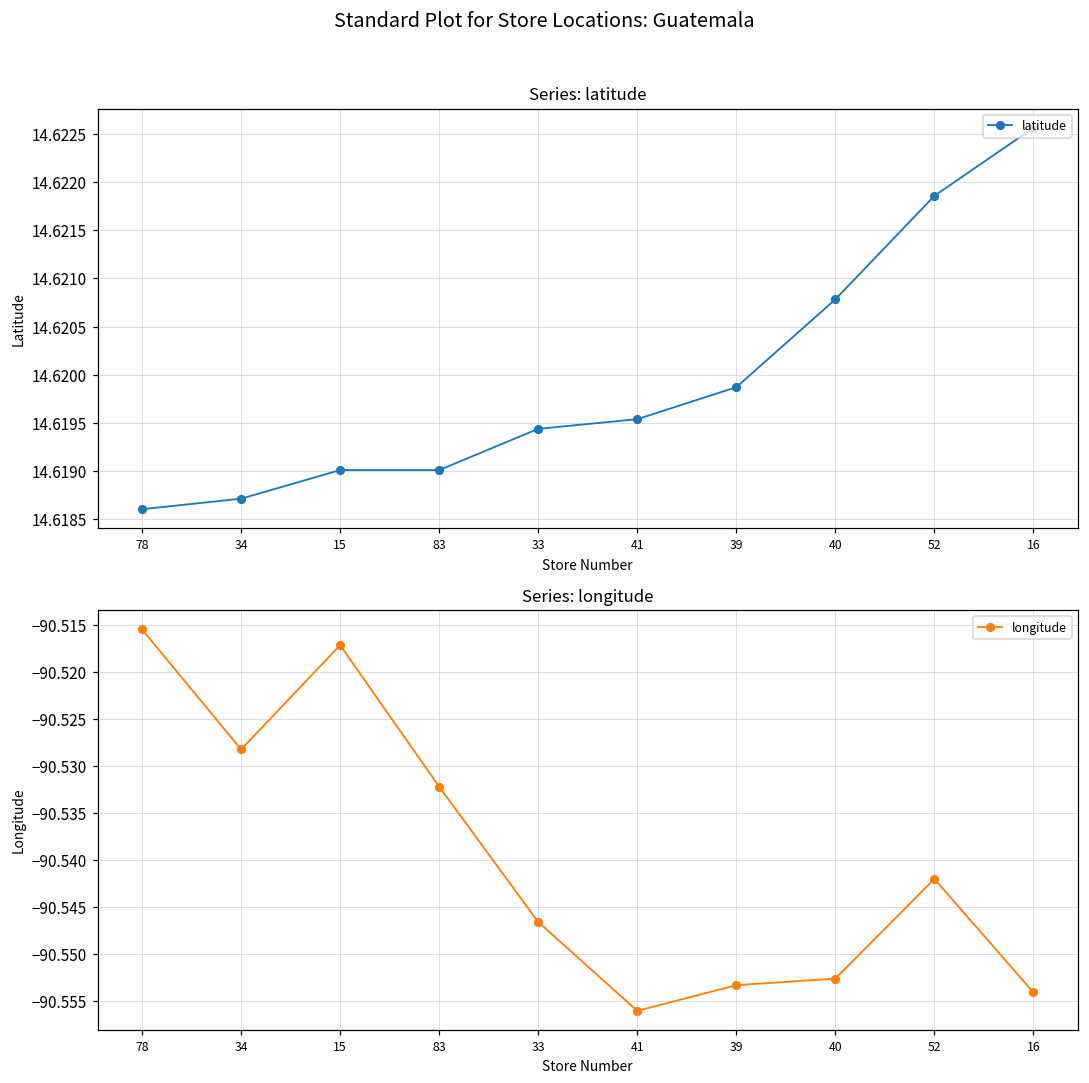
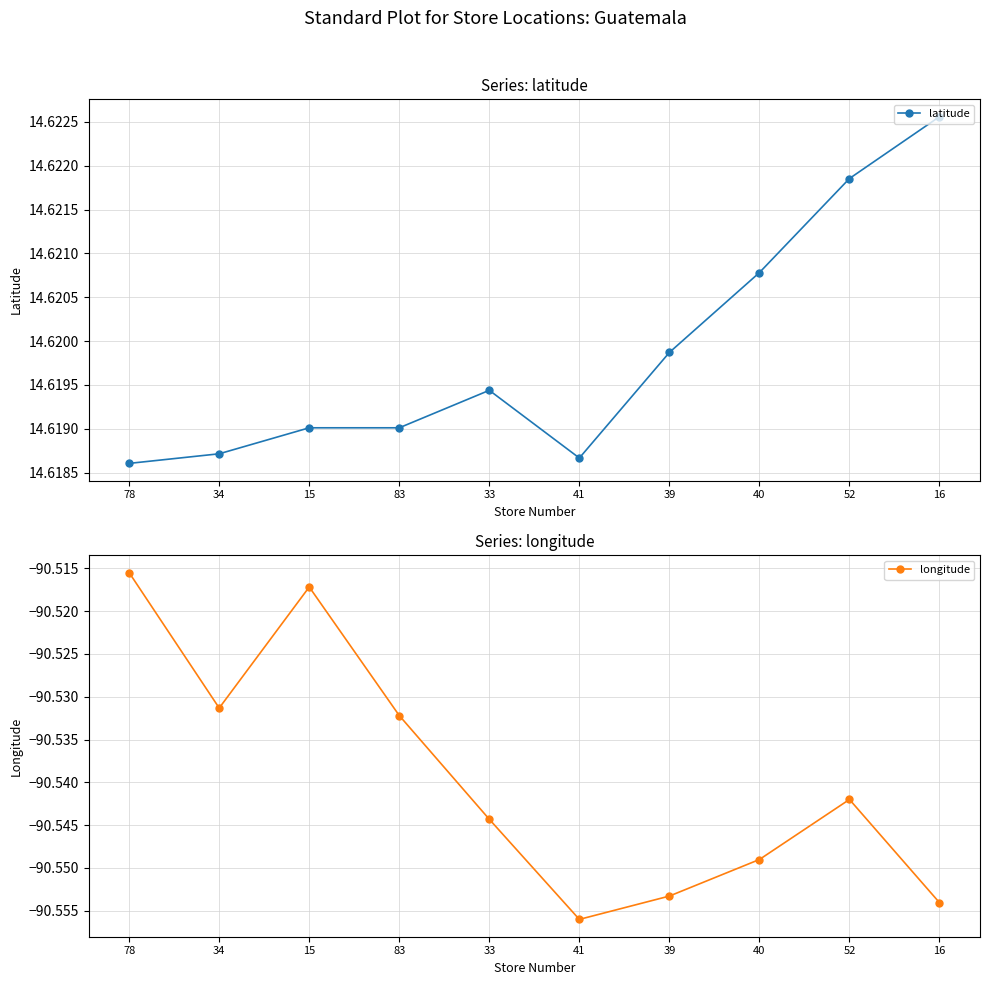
Series: latitude, 41: 14.6195 -> 14.6187
Series: longitude, 34: -90.528 -> -90.531
Series: longitude, 33: -90.547 -> -90.544
Series: longitude, 40: -90.553 -> -90.549
